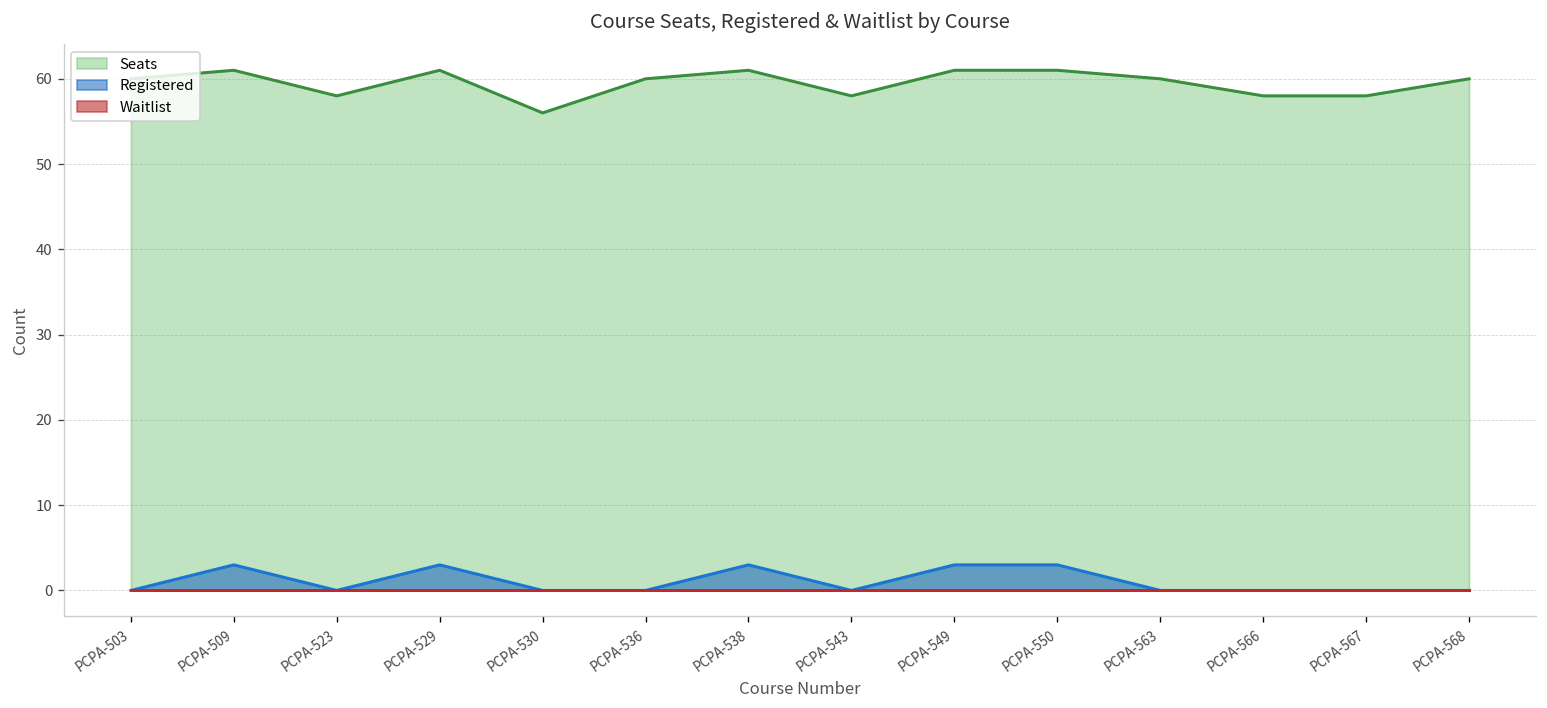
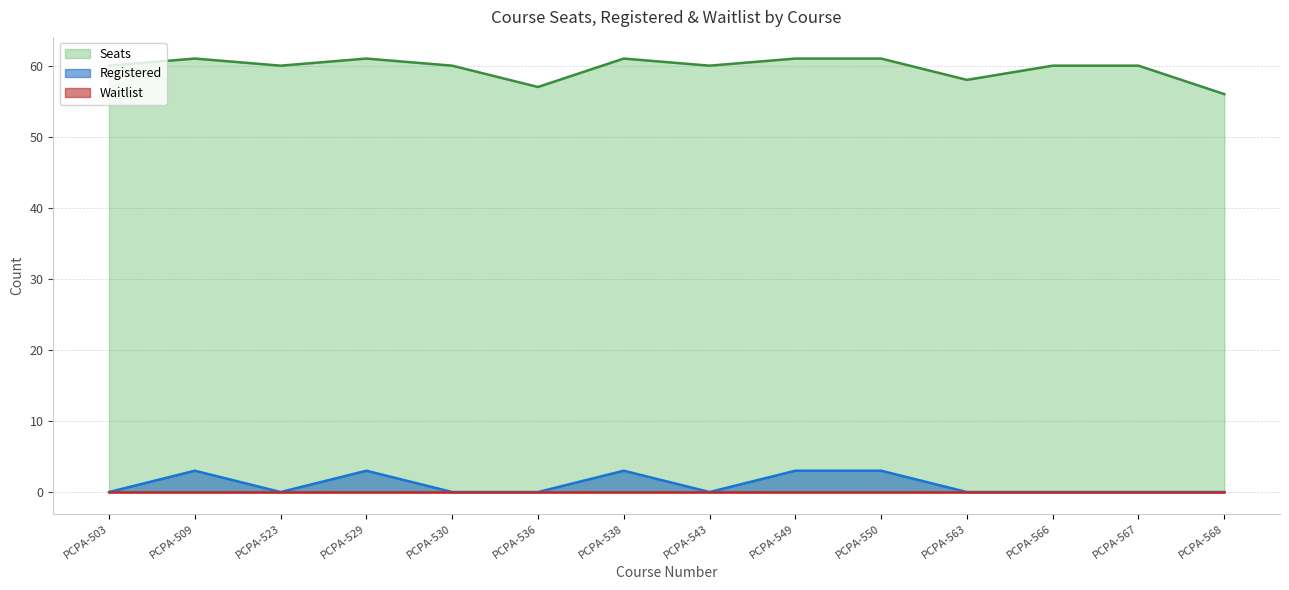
Seats, PCPA-523: 58 -> 60
Seats, PCPA-530: 56 -> 60
Seats, PCPA-536: 60 -> 57
Seats, PCPA-543: 58 -> 60
Seats, PCPA-563: 60 -> 58
Seats, PCPA-566: 58 -> 60
Seats, PCPA-567: 58 -> 60
Seats, PCPA-568: 60 -> 56
